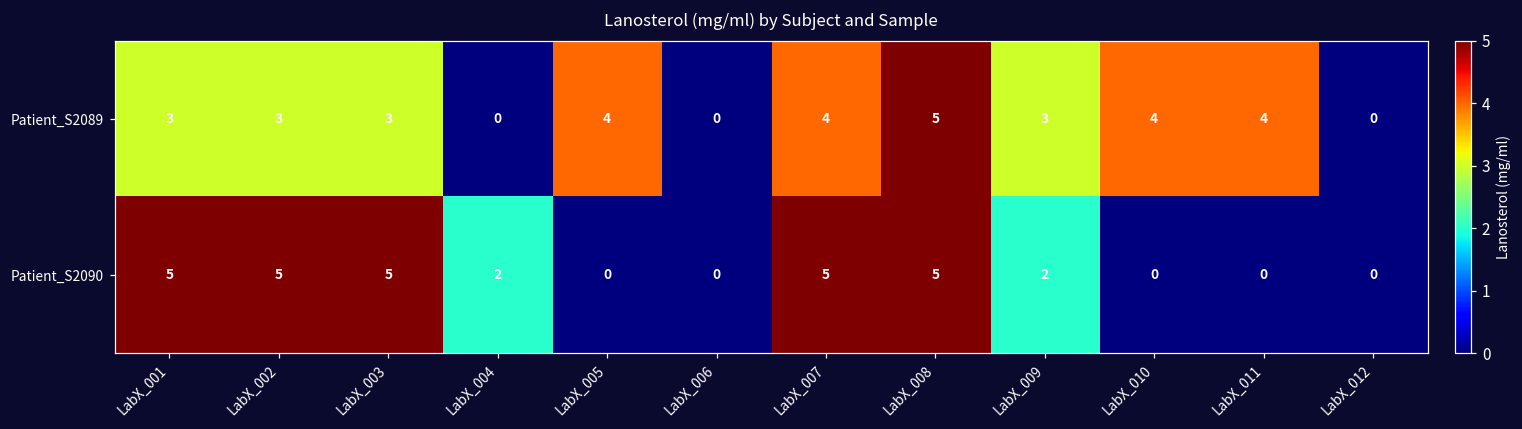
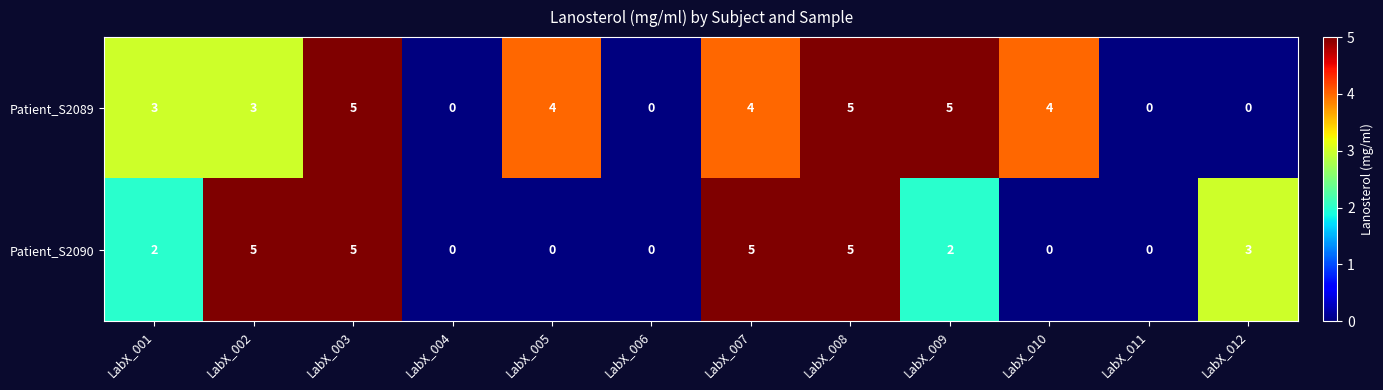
Patient_S2089, LabX_003: 3 -> 5
Patient_S2089, LabX_009: 3 -> 5
Patient_S2089, LabX_011: 4 -> 0
Patient_S2090, LabX_001: 5 -> 2
Patient_S2090, LabX_004: 2 -> 0
Patient_S2090, LabX_012: 0 -> 3
